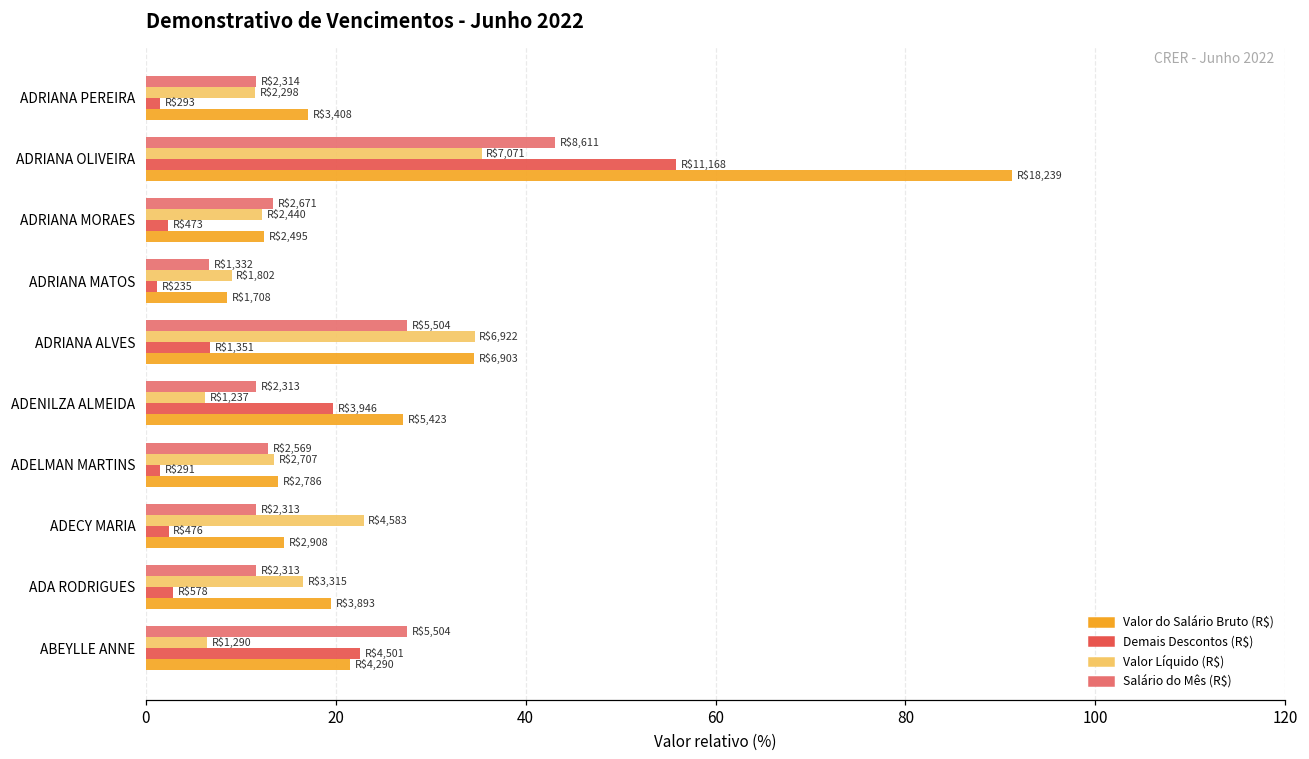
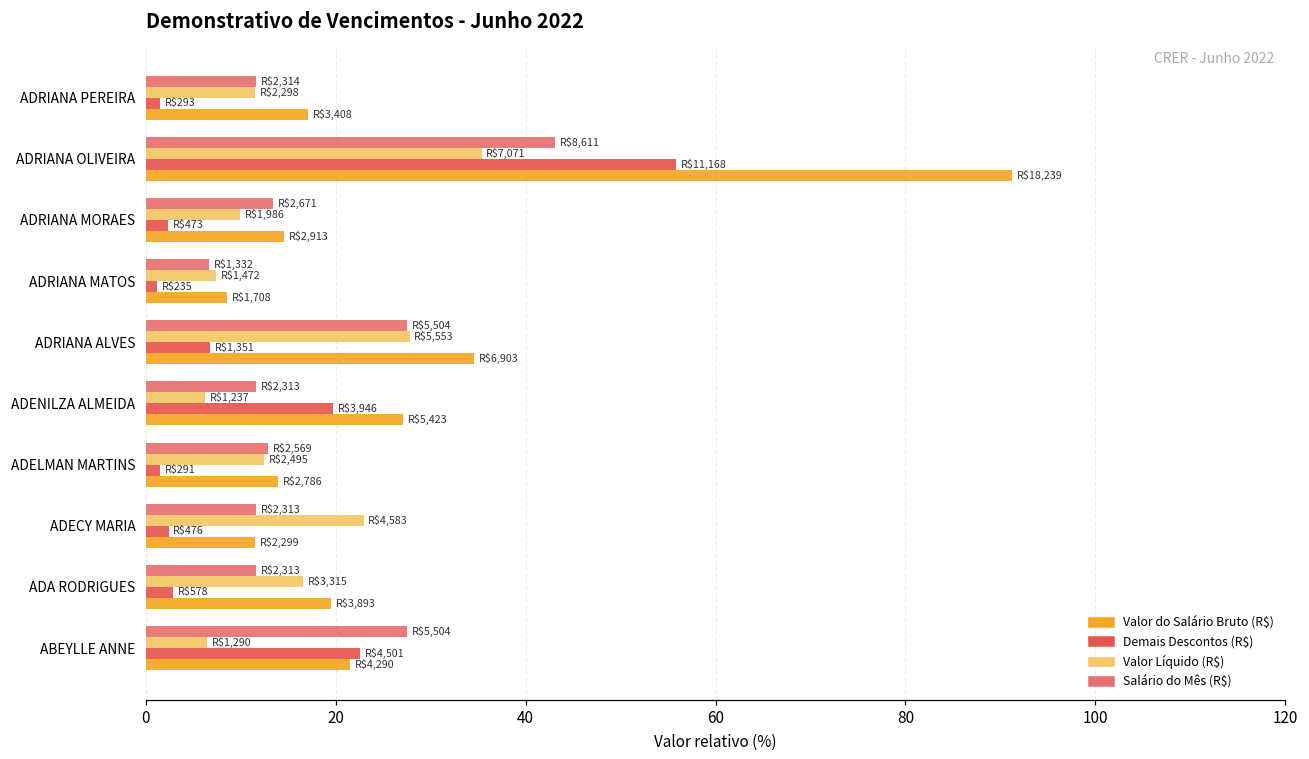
Valor Líquido (R$), ADRIANA MORAES: $2,440 -> $1,986
Valor do Salário Bruto (R$), ADRIANA MORAES: $2,495 -> $2,913
Valor Líquido (R$), ADRIANA MATOS: $1,802 -> $1,472
Valor Líquido (R$), ADRIANA ALVES: $6,922 -> $5,553
Valor Líquido (R$), ADELMAN MARTINS: $2,707 -> $2,495
Valor do Salário Bruto (R$), ADECY MARIA: $2,908 -> $2,299
